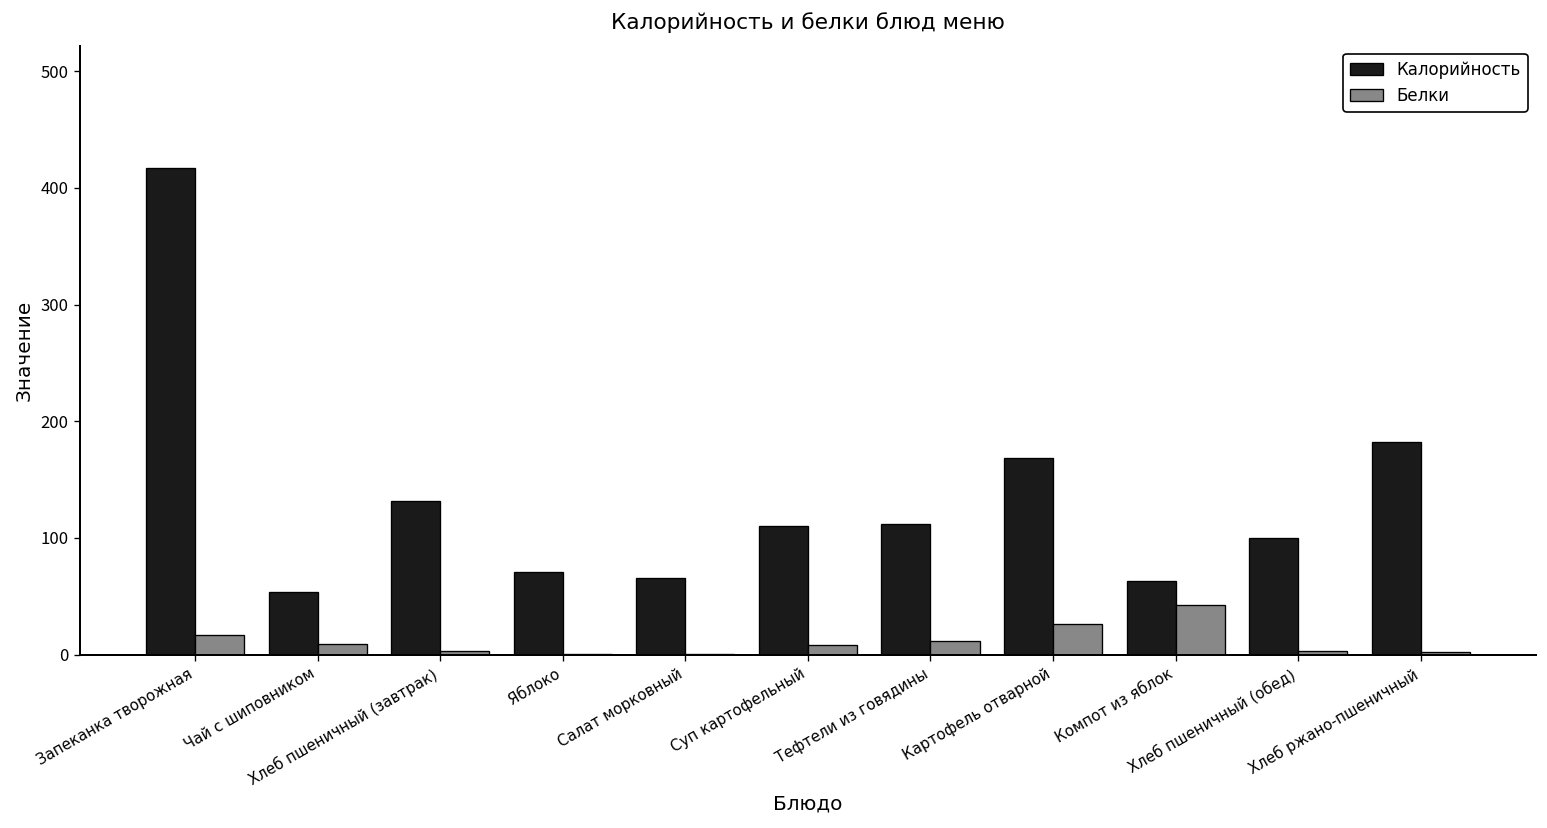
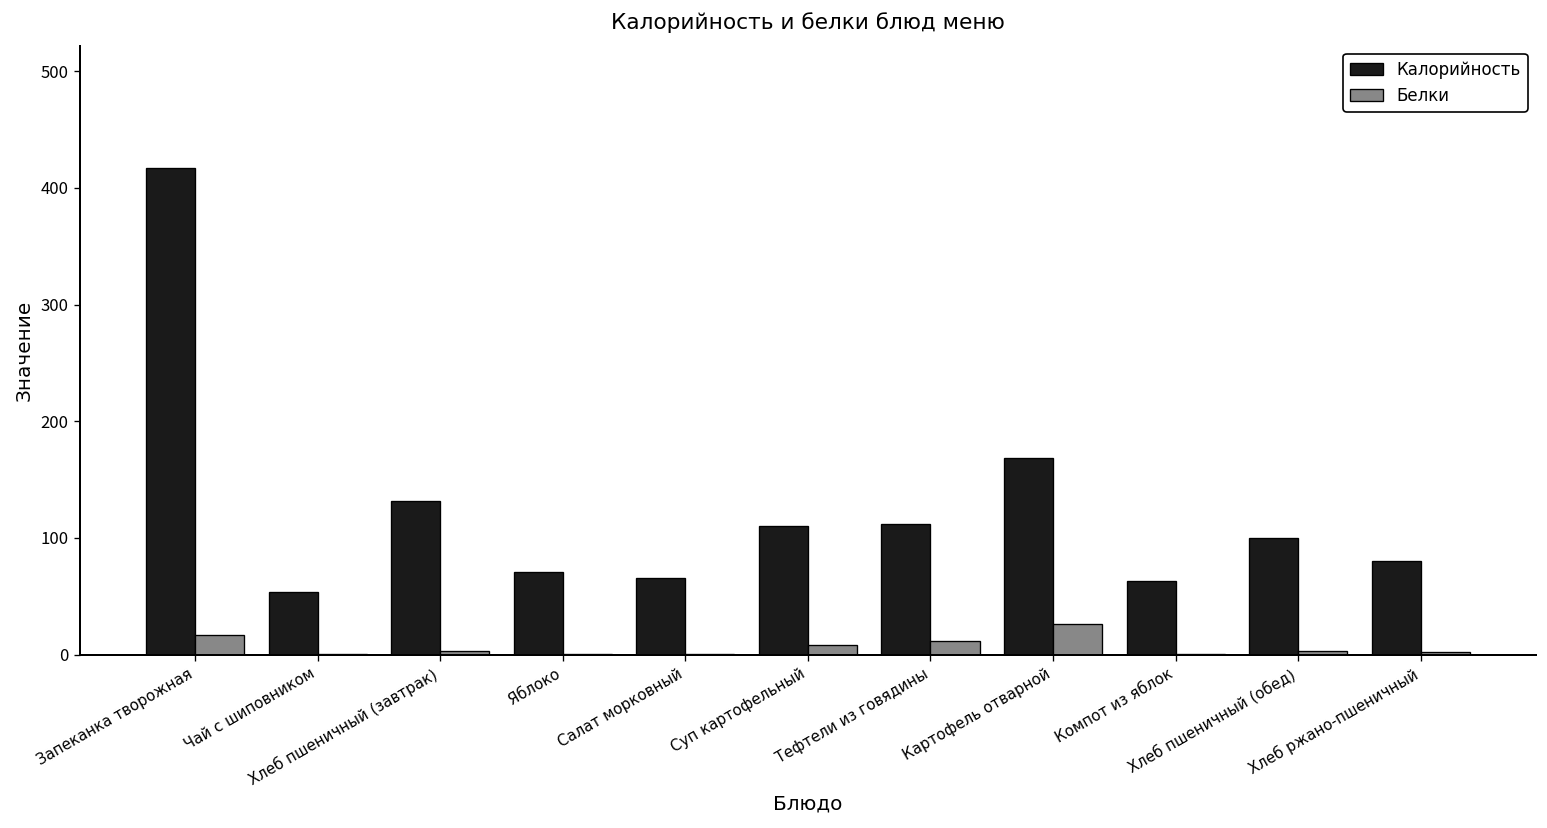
Белки, Чай с шиповником: 10 -> 0
Белки, Компот из яблок: 40 -> 0
Калорийность, Хлеб ржано-пшеничный: 180 -> 80
